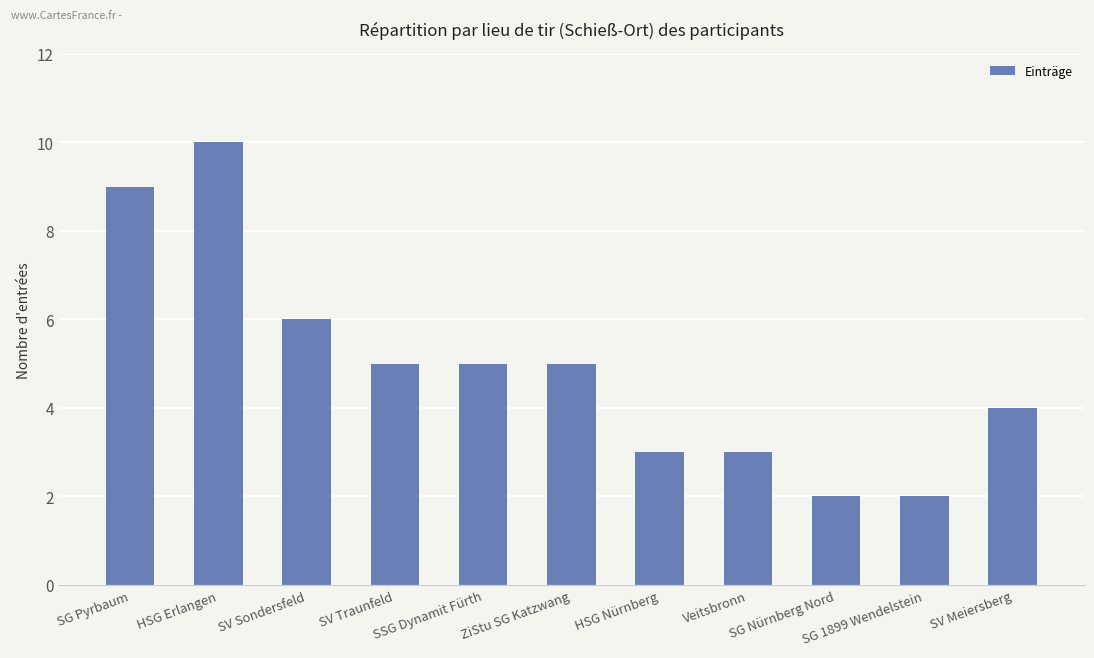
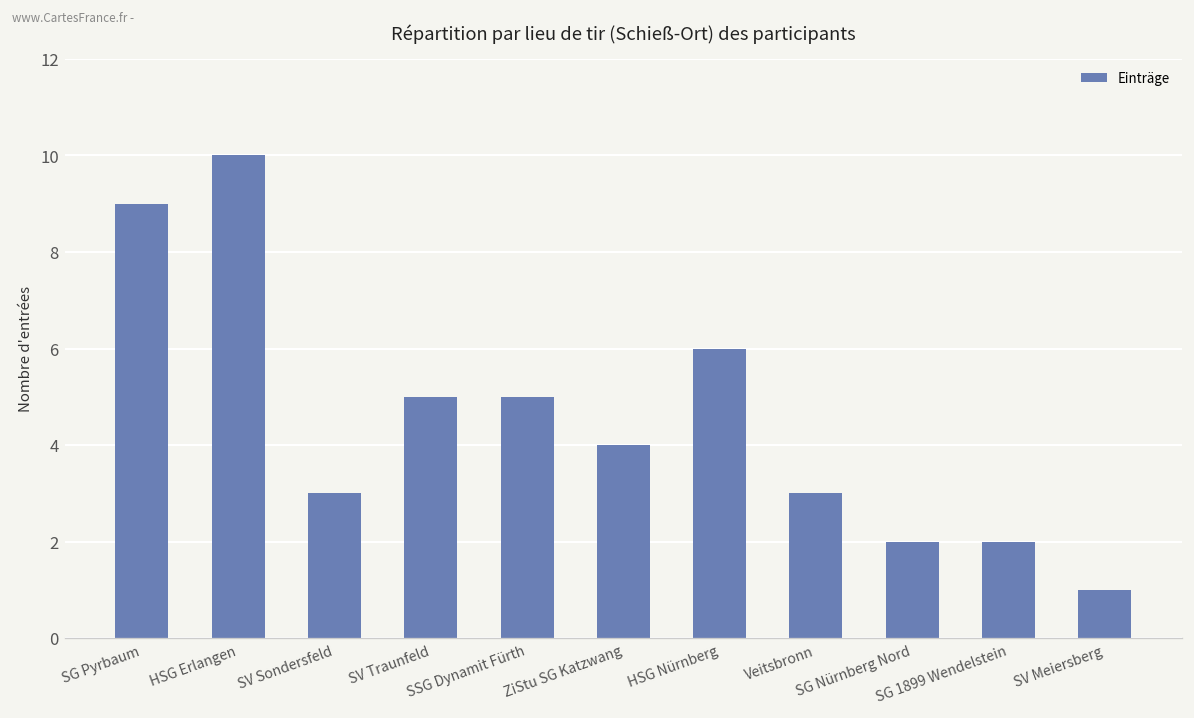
SV Sondersfeld: 6 -> 3
ZiStu SG Katzwang: 5 -> 4
HSG Nürnberg: 3 -> 6
SV Meiersberg: 4 -> 1
